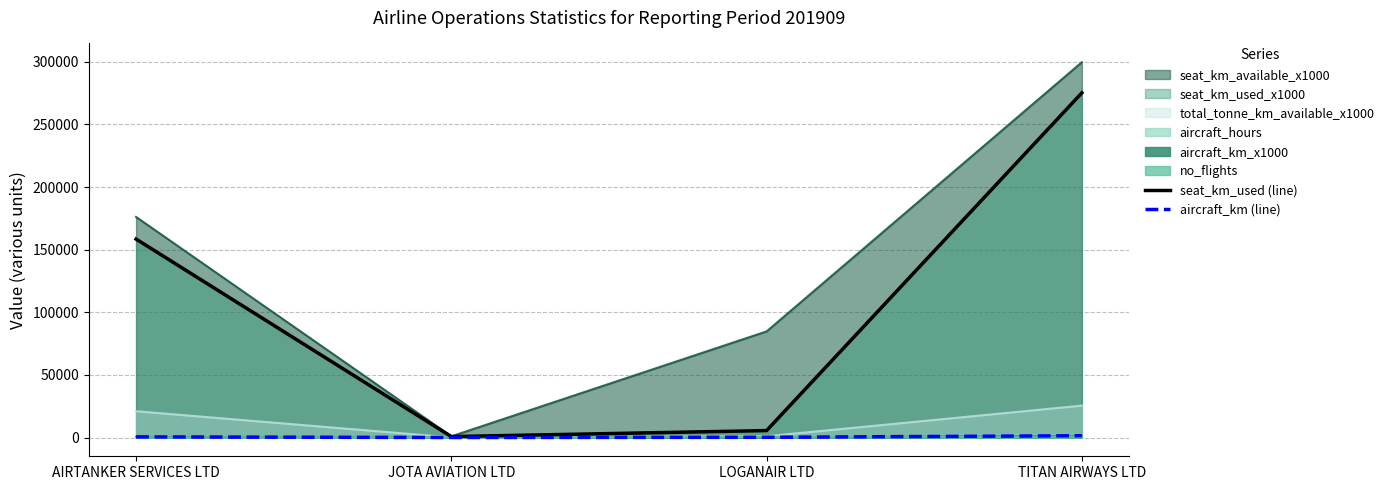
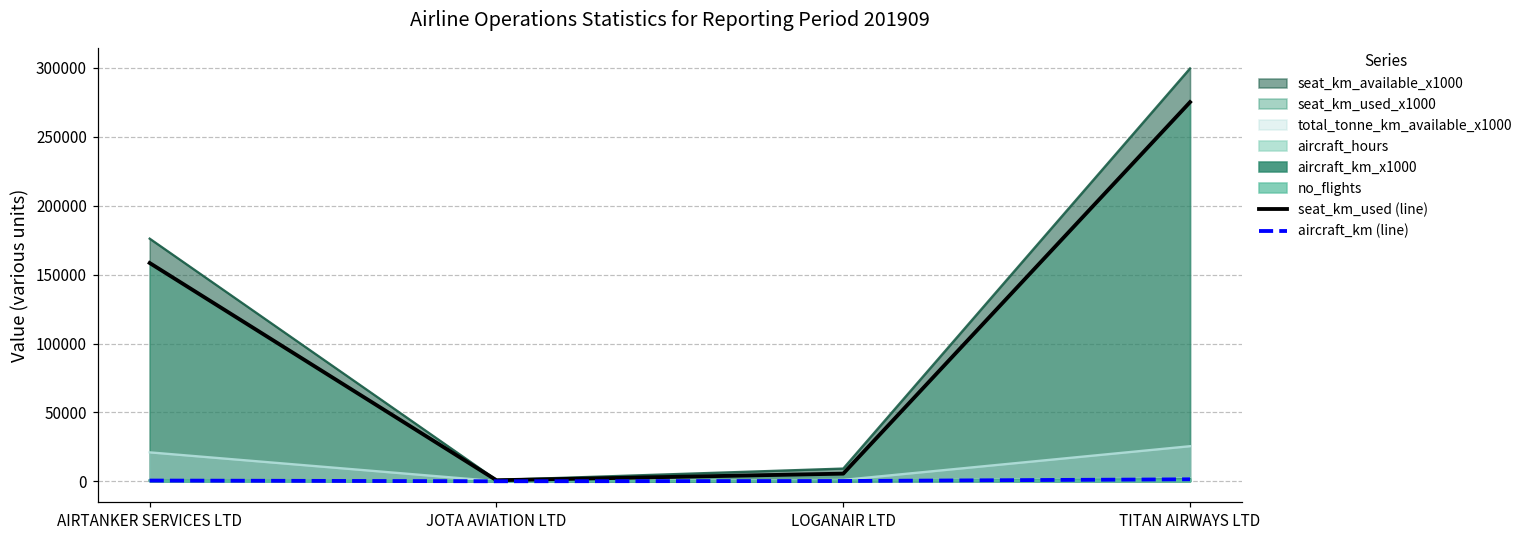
seat_km_available_x1000, LOGANAIR LTD: 85000 -> 9000
